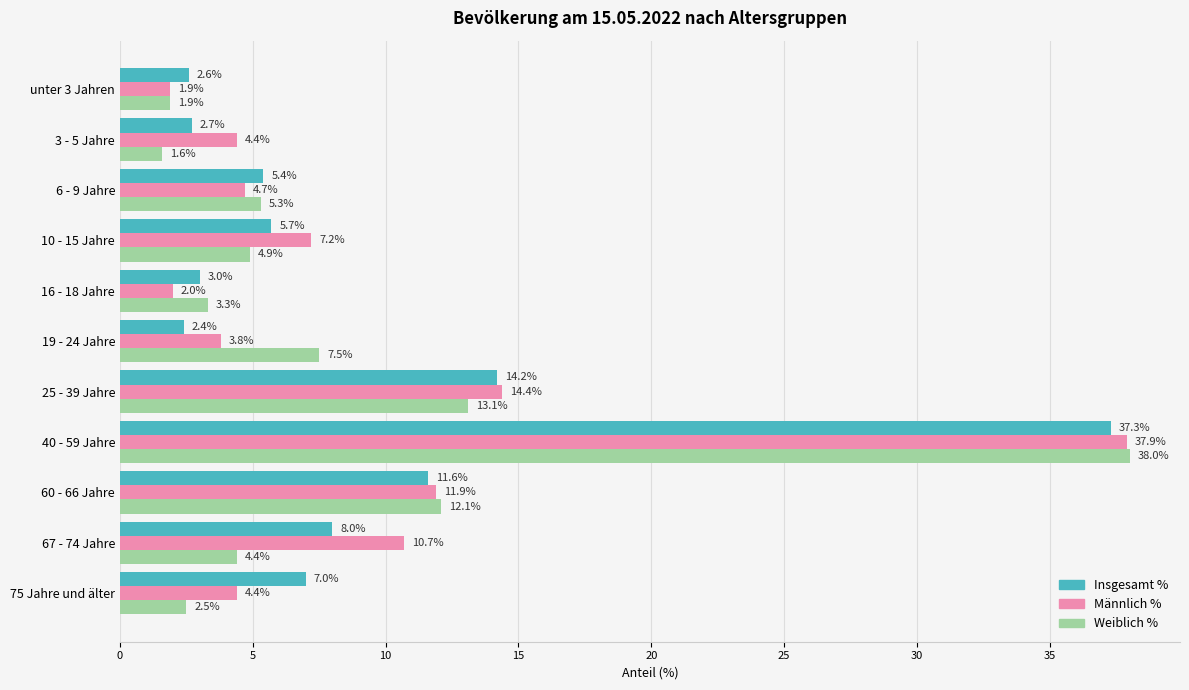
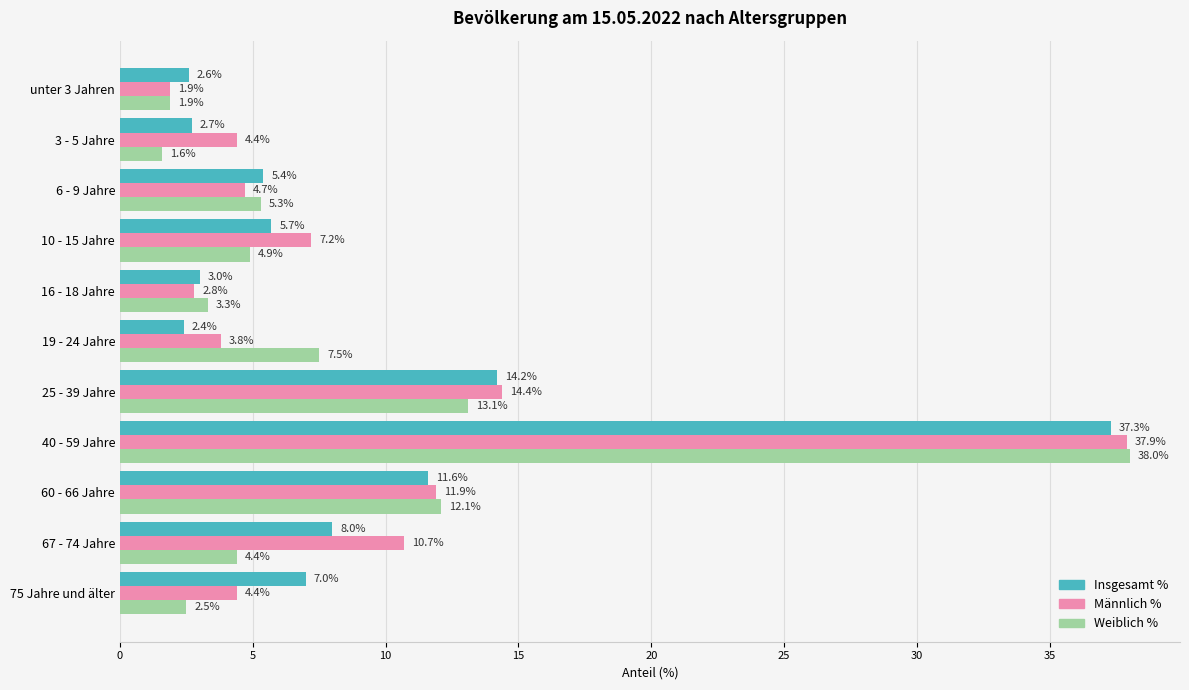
Männlich %, 16 - 18 Jahre: 2.0% -> 2.8%
